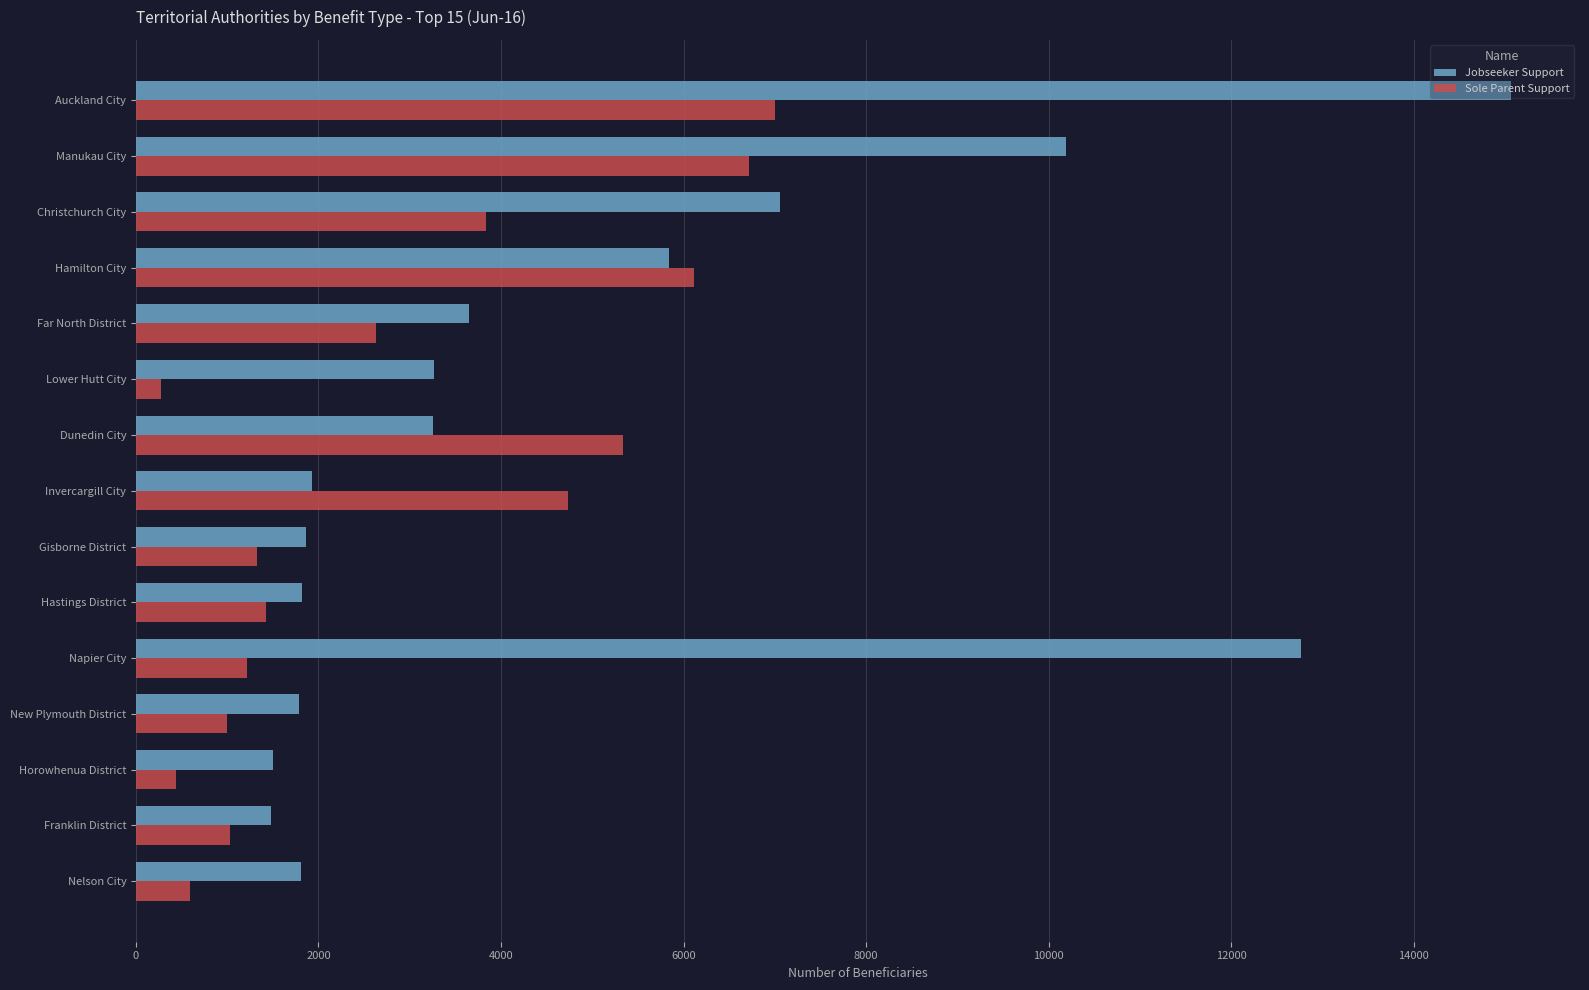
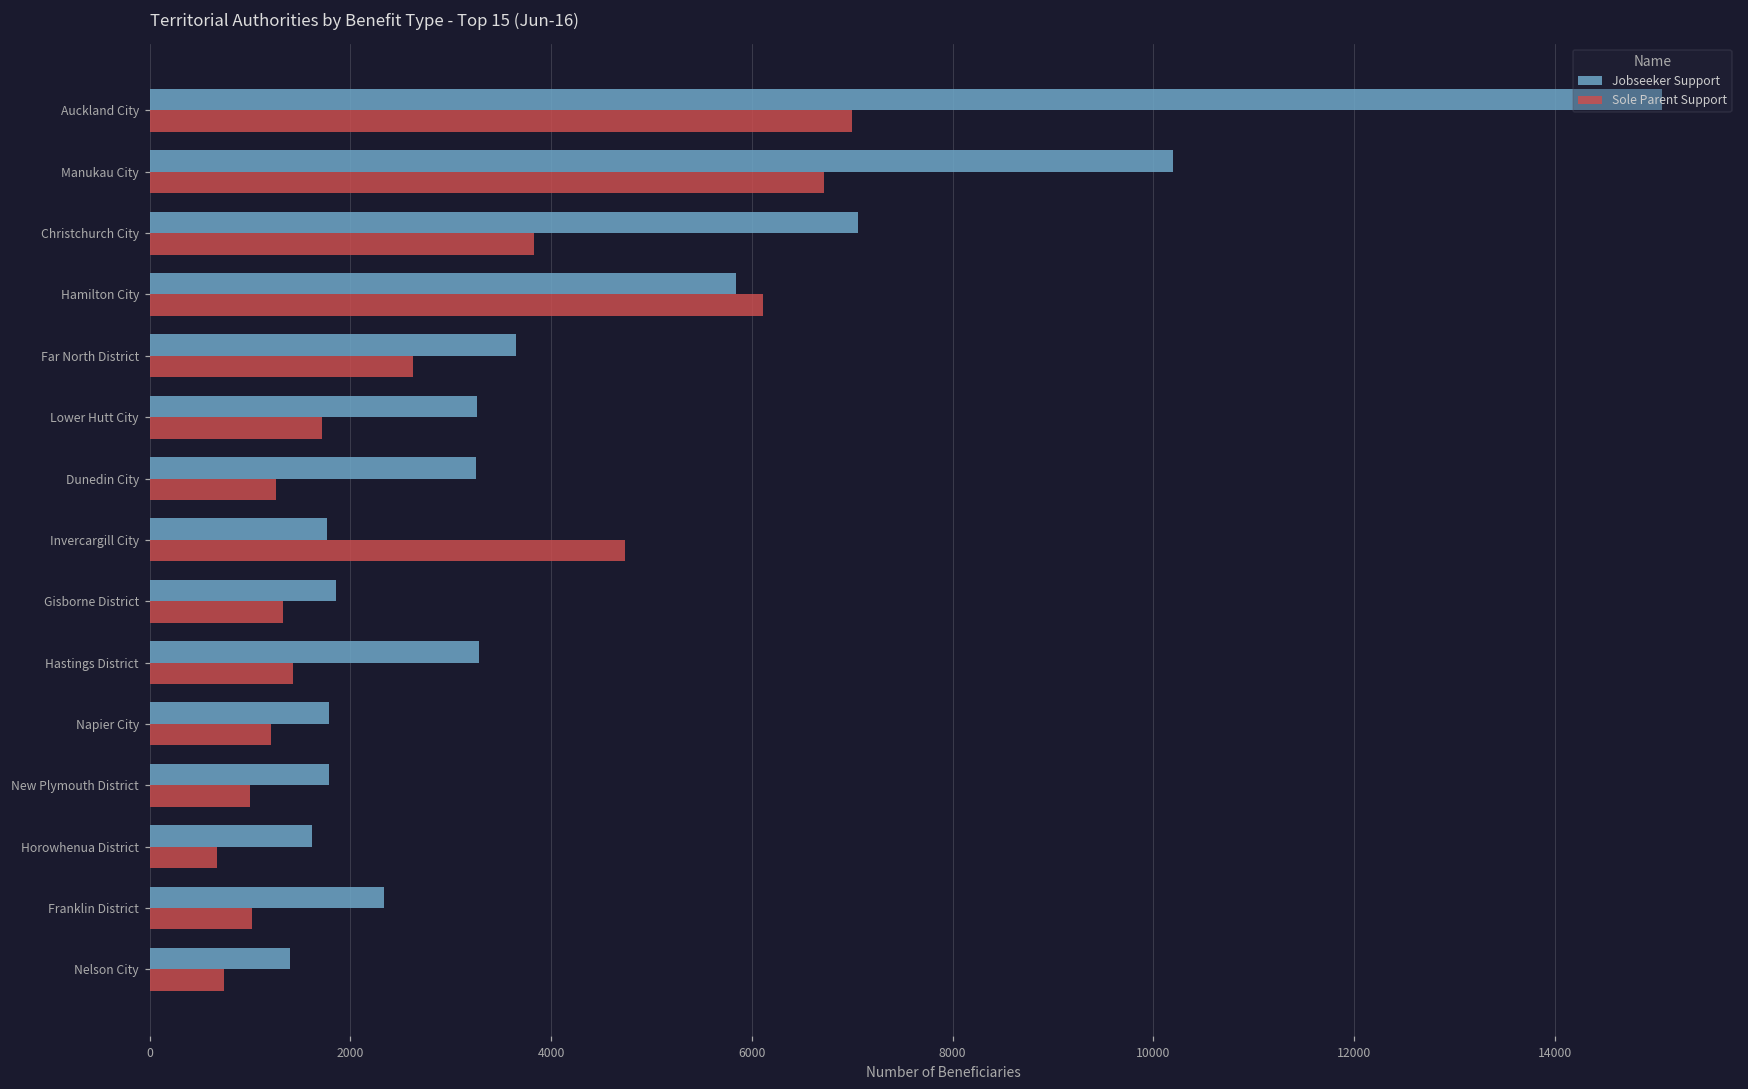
Sole Parent Support, Lower Hutt City: 300 -> 1700
Sole Parent Support, Dunedin City: 5300 -> 1300
Jobseeker Support, Invercargill City: 1900 -> 1800
Jobseeker Support, Hastings District: 1800 -> 3300
Jobseeker Support, Napier City: 12800 -> 1800
Jobseeker Support, Horowhenua District: 1500 -> 1600
Sole Parent Support, Horowhenua District: 400 -> 700
Jobseeker Support, Franklin District: 1500 -> 2300
Jobseeker Support, Nelson City: 1800 -> 1400
Sole Parent Support, Nelson City: 600 -> 700
